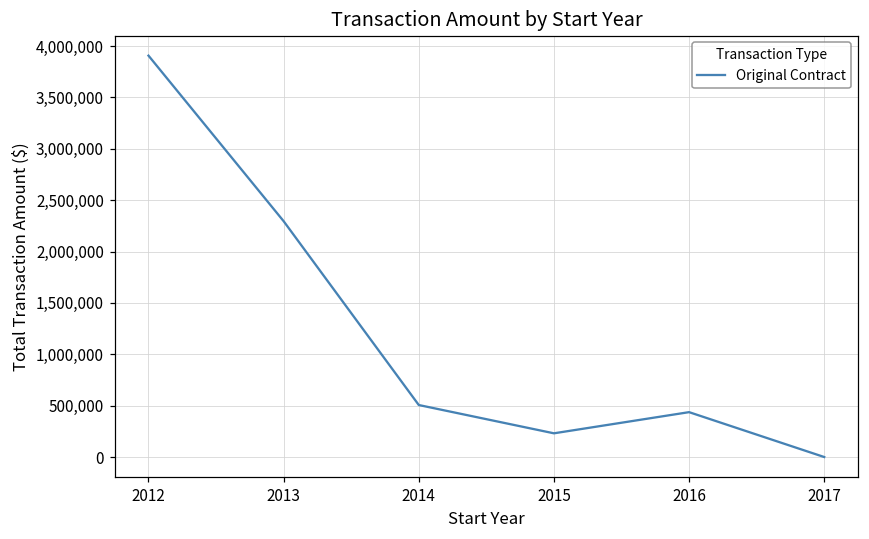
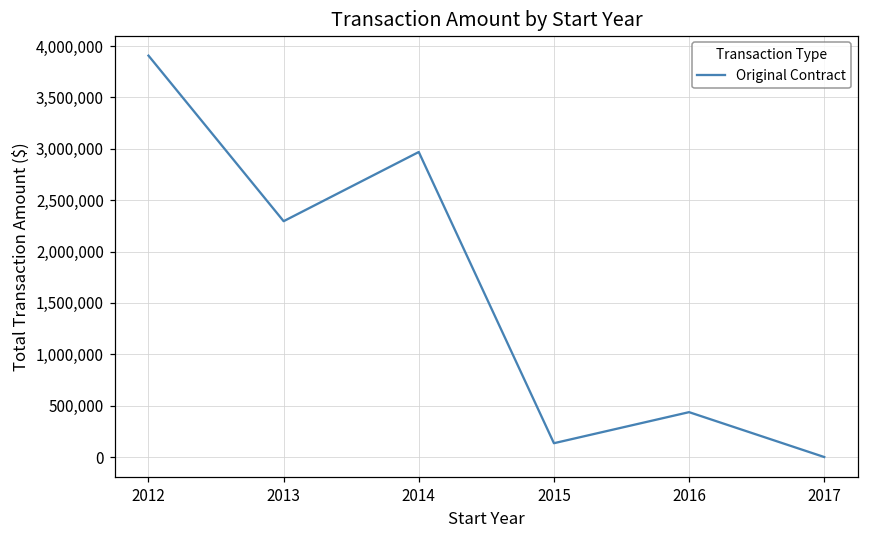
2014: 500,000 -> 3,000,000
2015: 200,000 -> 100,000
